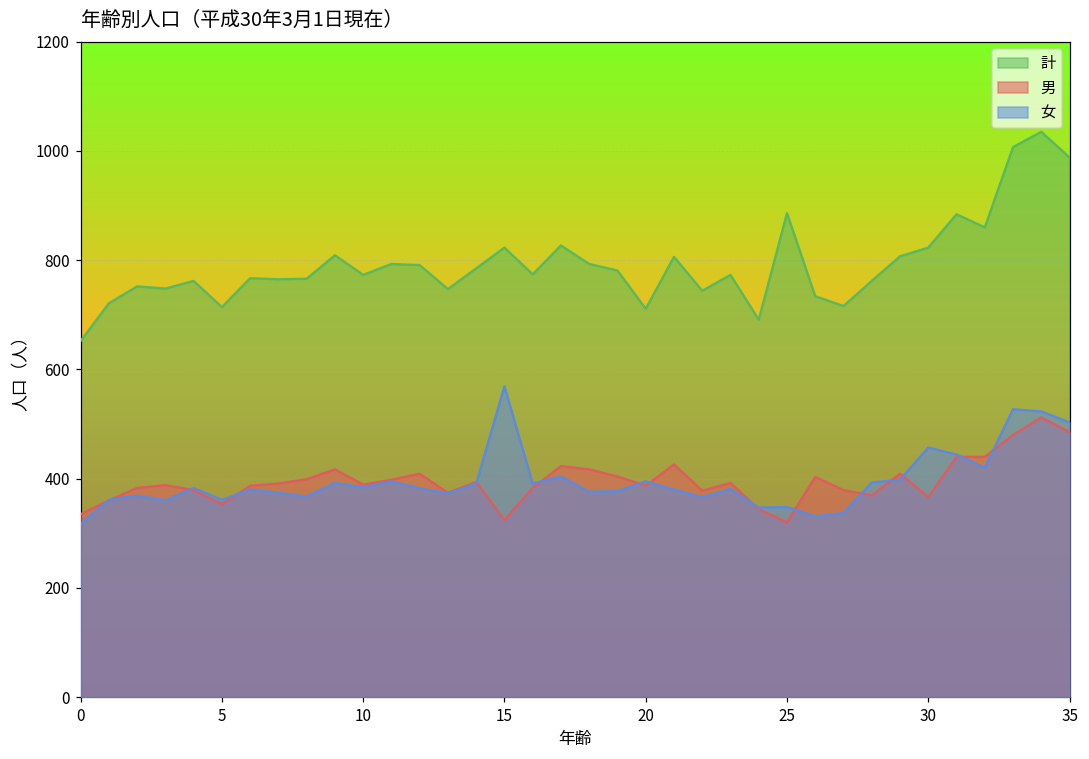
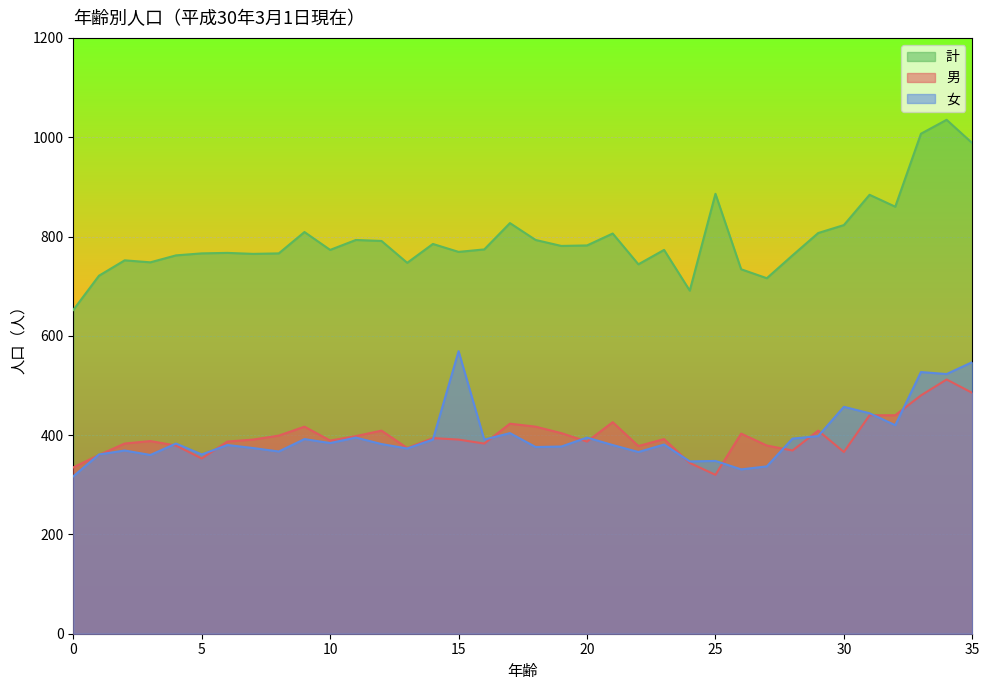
計, 5: 710 -> 770
計, 15: 820 -> 770
男, 15: 320 -> 390
計, 20: 710 -> 780
女, 35: 500 -> 550
